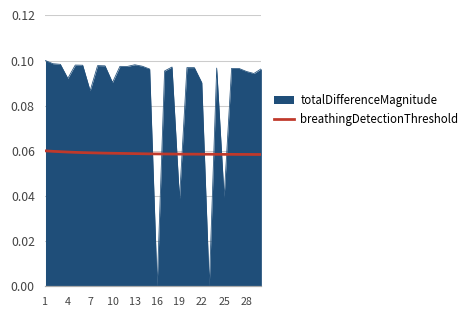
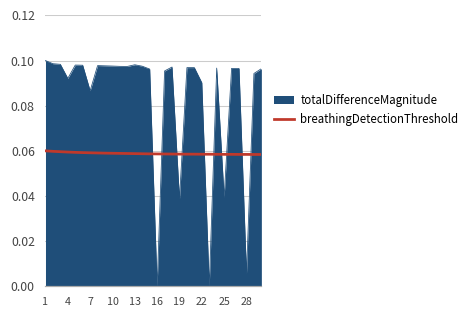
totalDifferenceMagnitude, 10: 0.090 -> 0.098
totalDifferenceMagnitude, 28: 0.095 -> 0.006
